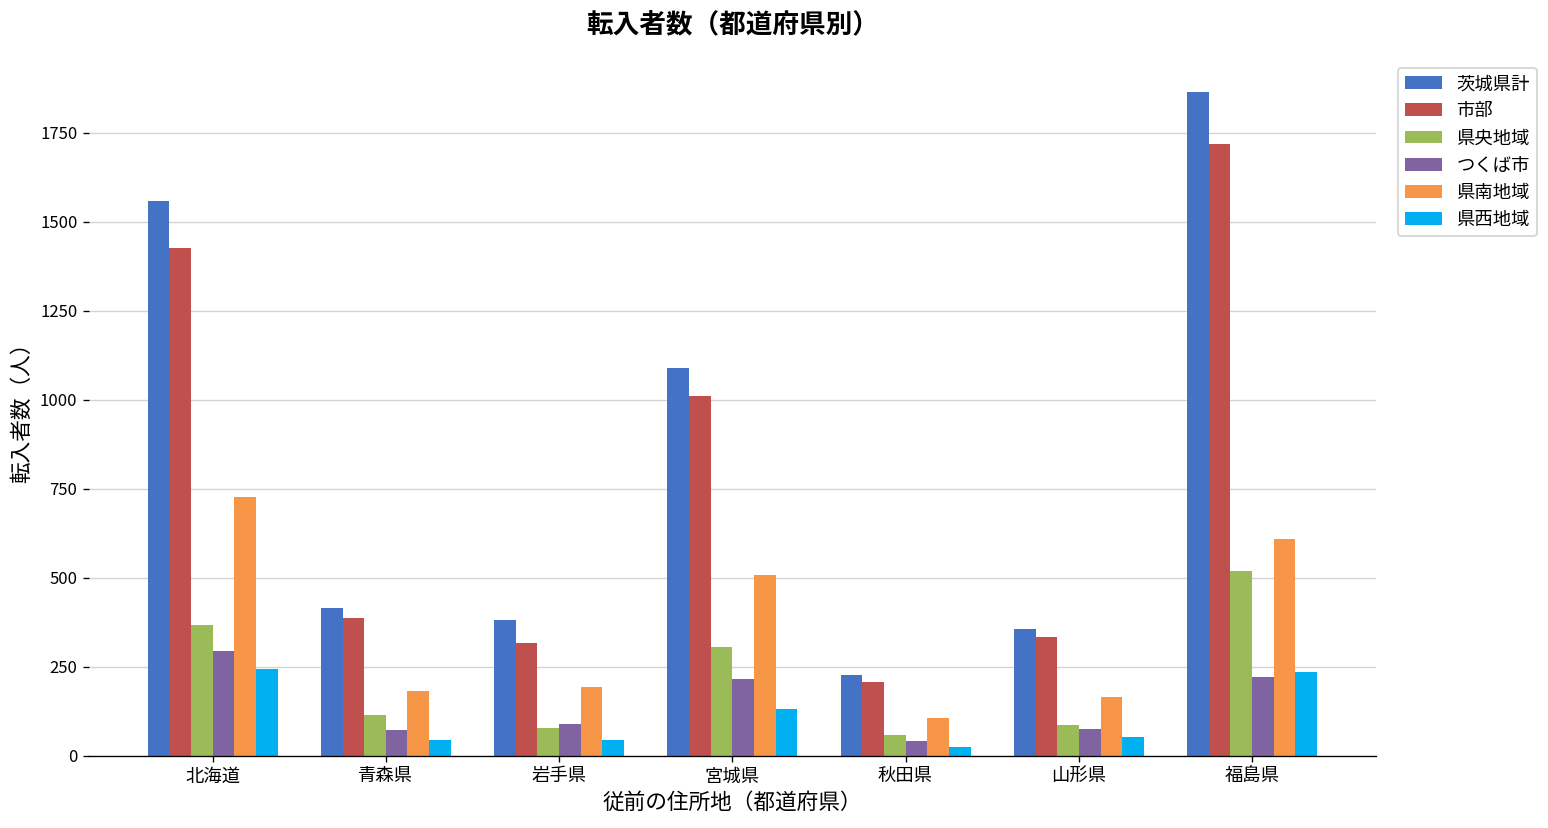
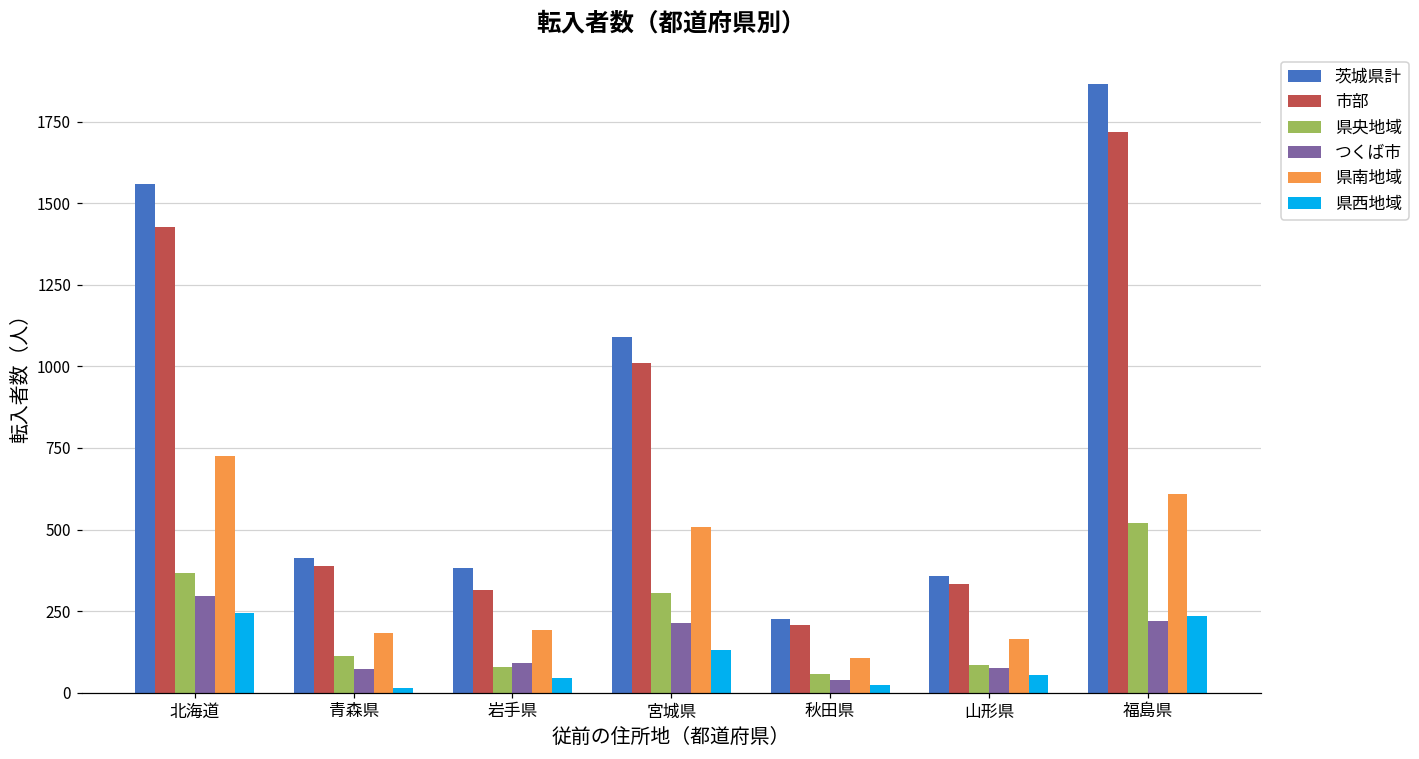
県西地域, 青森県: 40 -> 20
